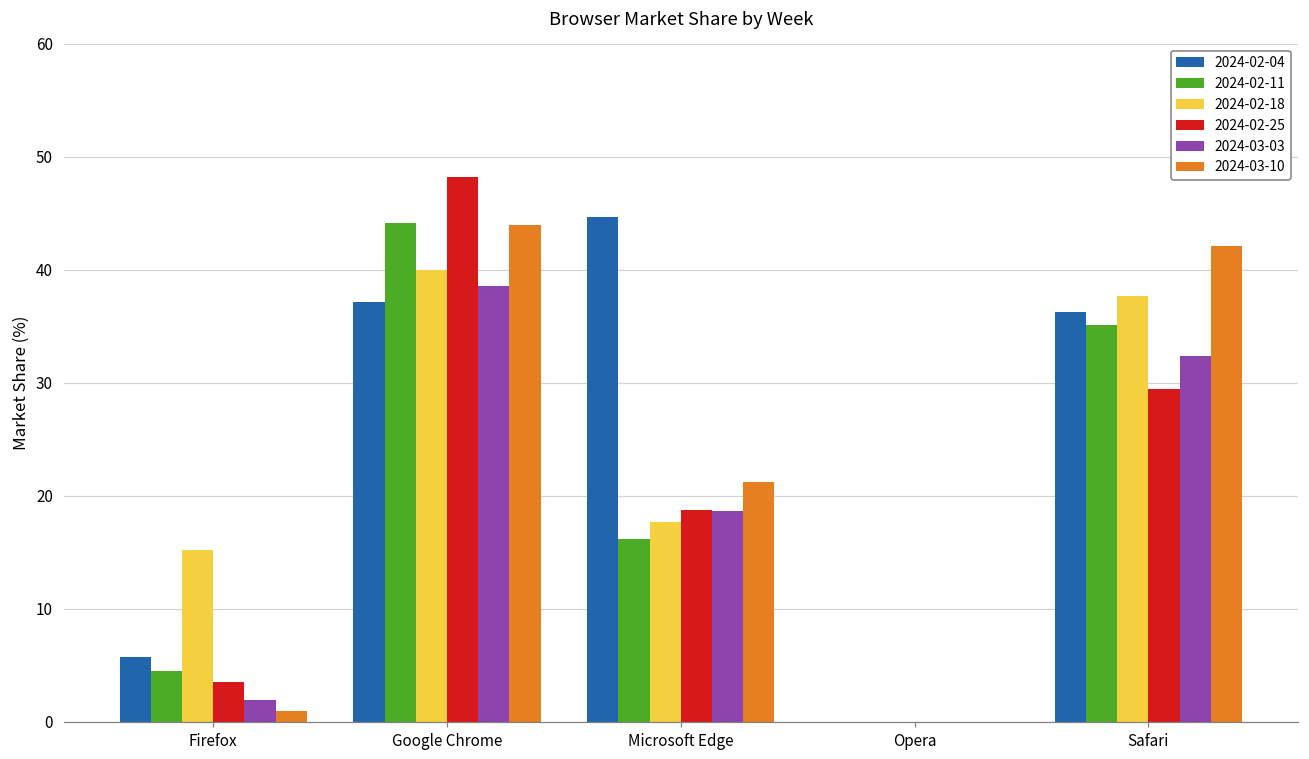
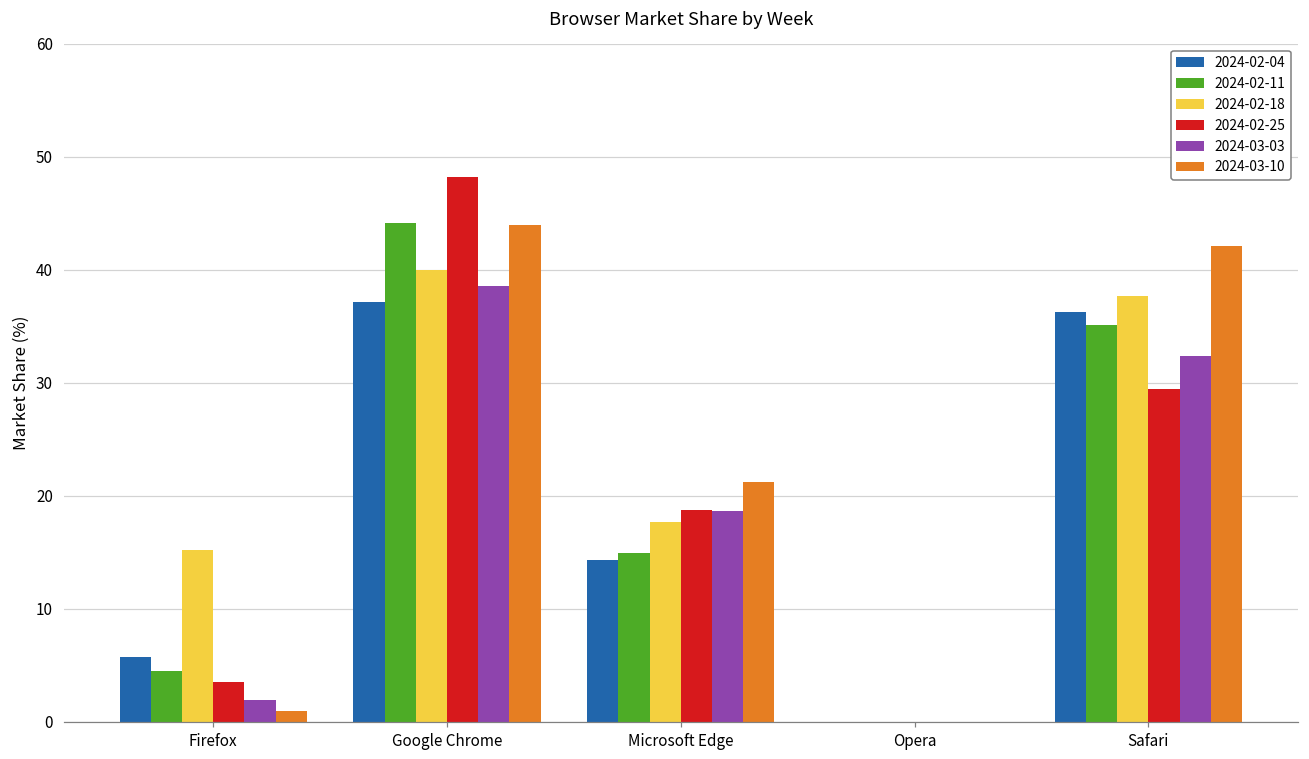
2024-02-04, Microsoft Edge: 44.7 -> 14.3
2024-02-11, Microsoft Edge: 16.2 -> 15.0
